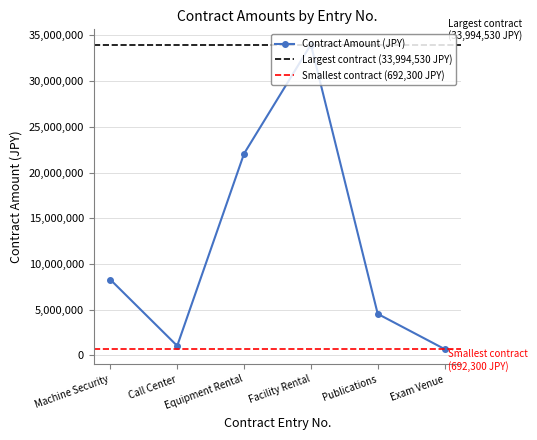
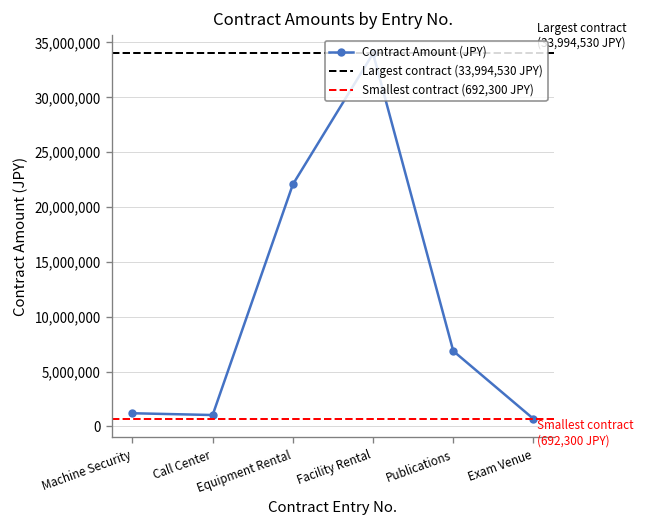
Machine Security: 8,000,000 -> 1,000,000
Publications: 5,000,000 -> 7,000,000
